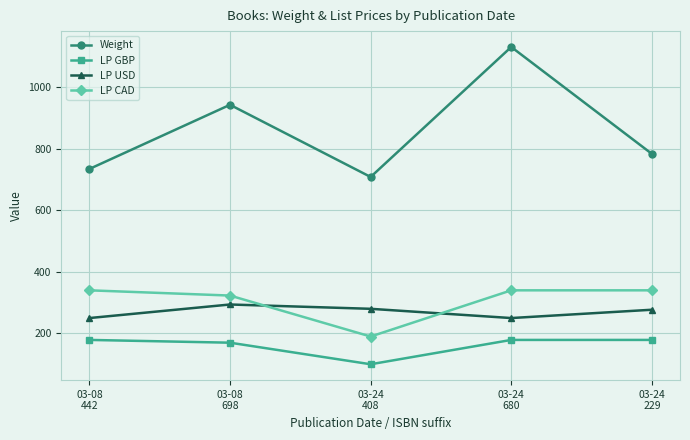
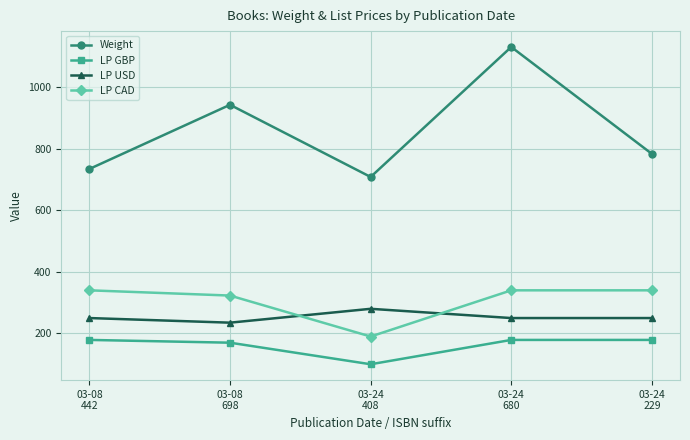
LP USD, 03-08 698: 290 -> 240
LP USD, 03-24 229: 280 -> 250
